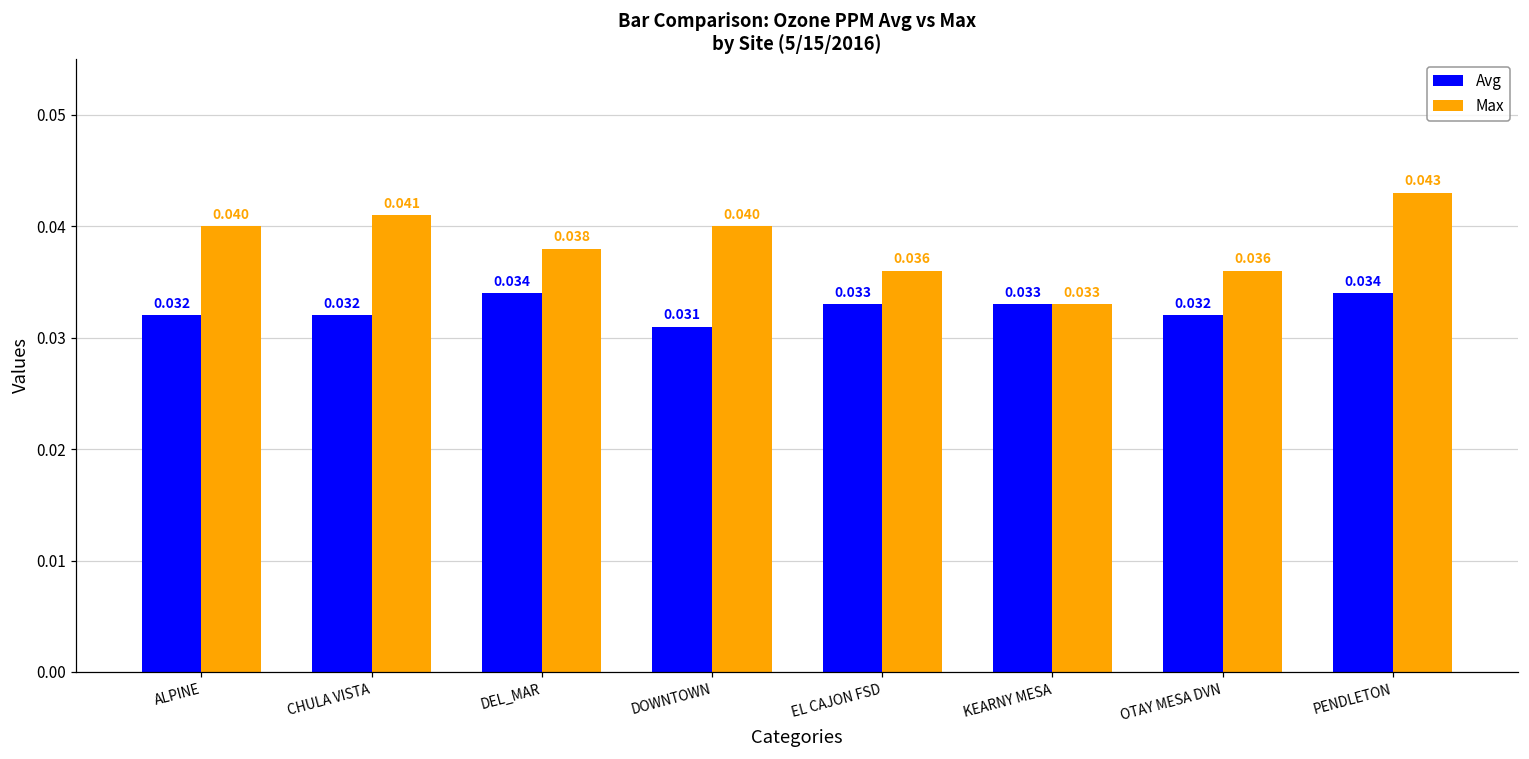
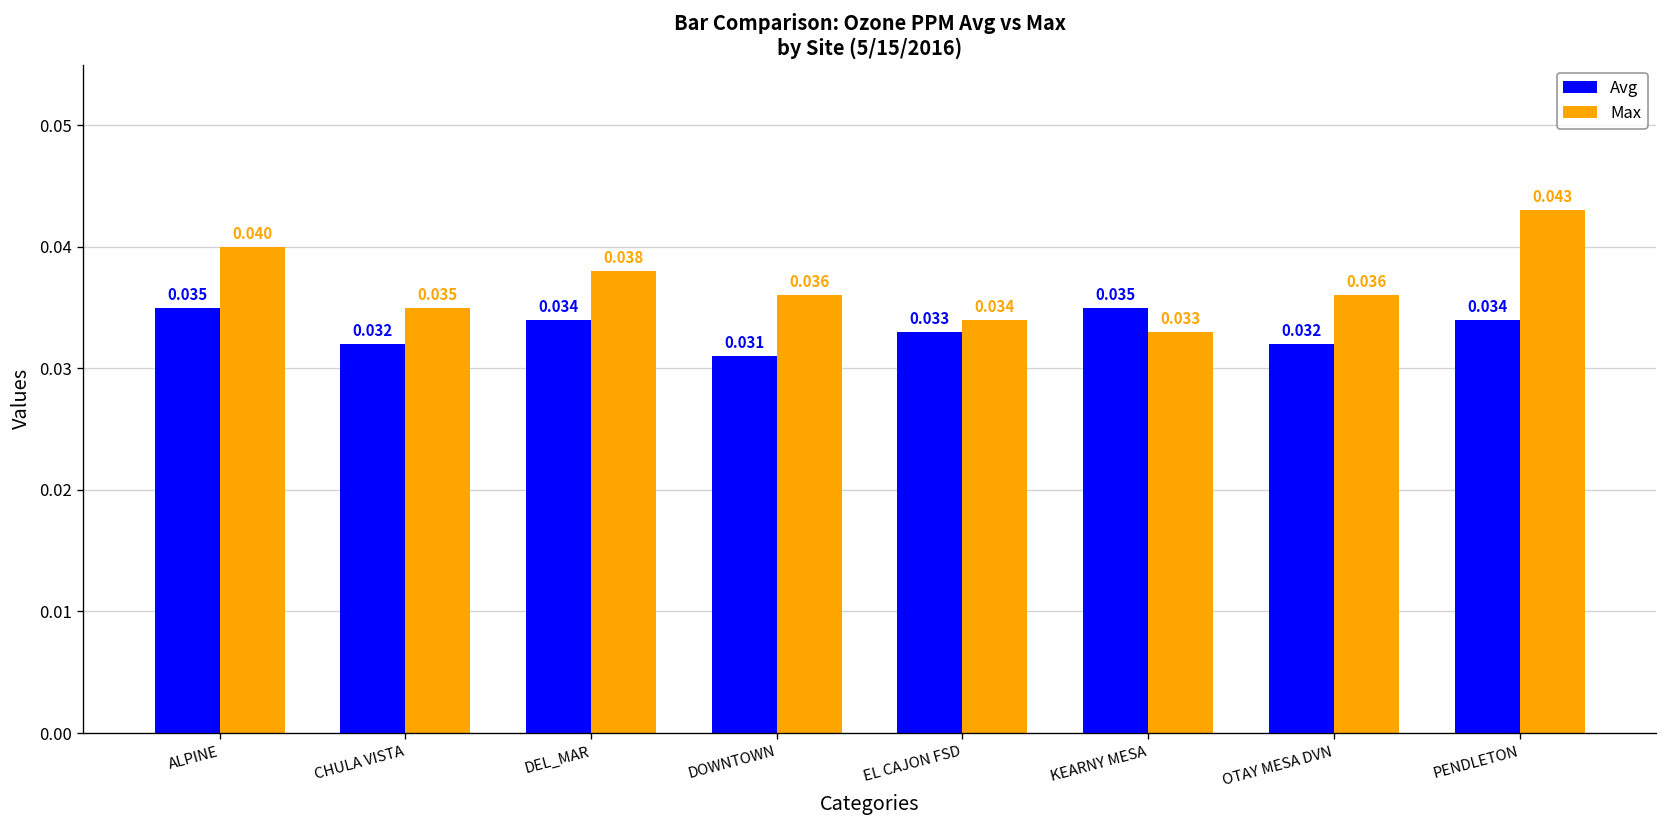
Avg, ALPINE: 0.032 -> 0.035
Max, CHULA VISTA: 0.041 -> 0.035
Max, DOWNTOWN: 0.040 -> 0.036
Max, EL CAJON FSD: 0.036 -> 0.034
Avg, KEARNY MESA: 0.033 -> 0.035
